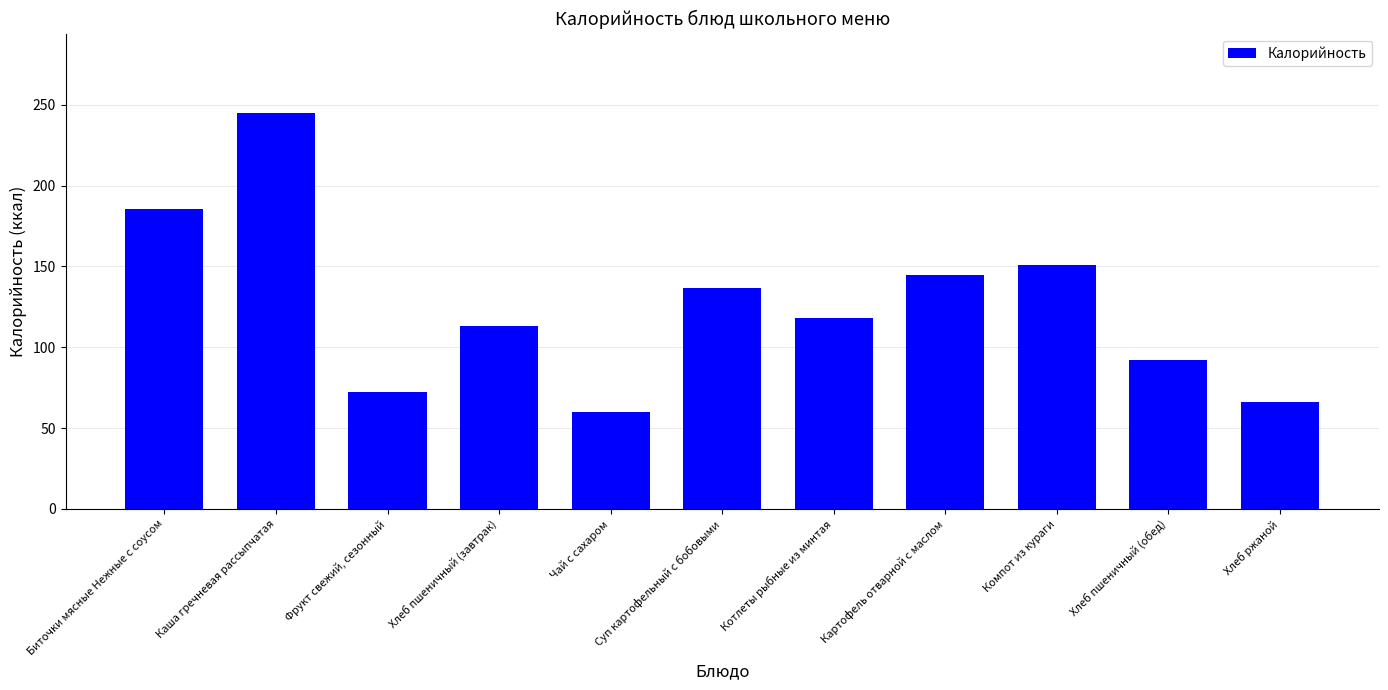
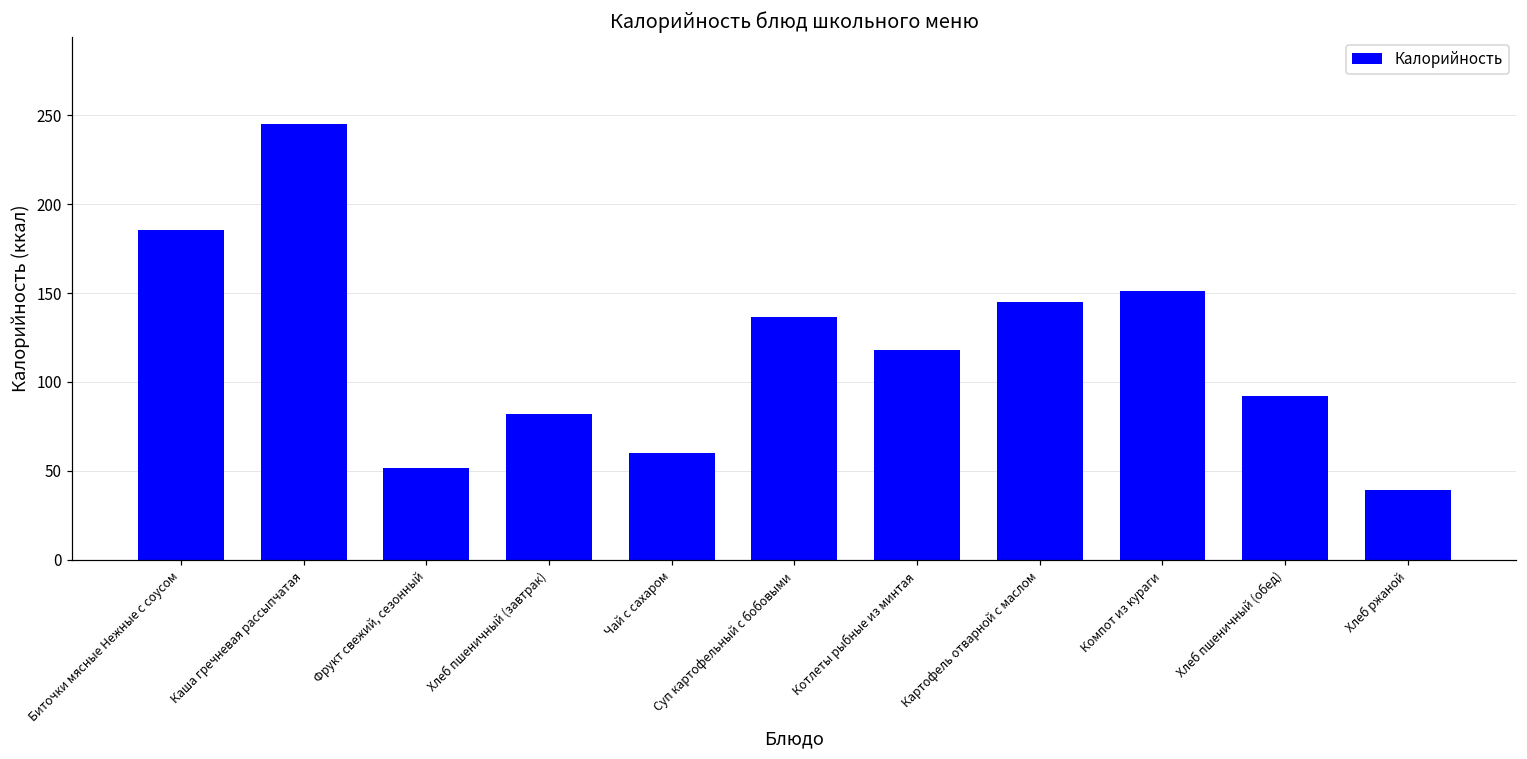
Фрукт свежий, сезонный: 72 -> 52
Хлеб пшеничный (завтрак): 113 -> 82
Хлеб ржаной: 66 -> 39
